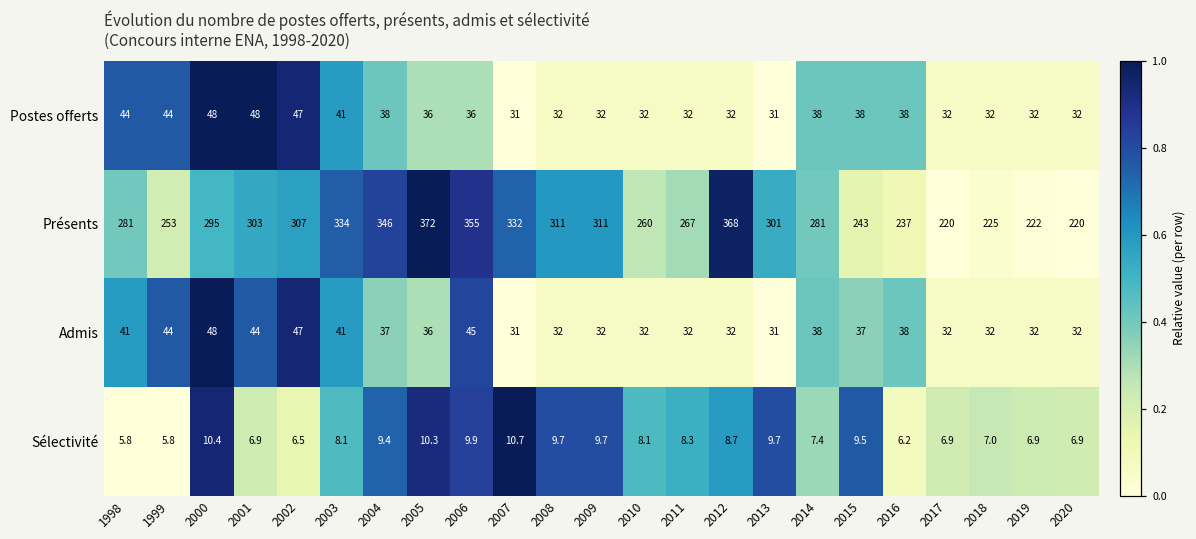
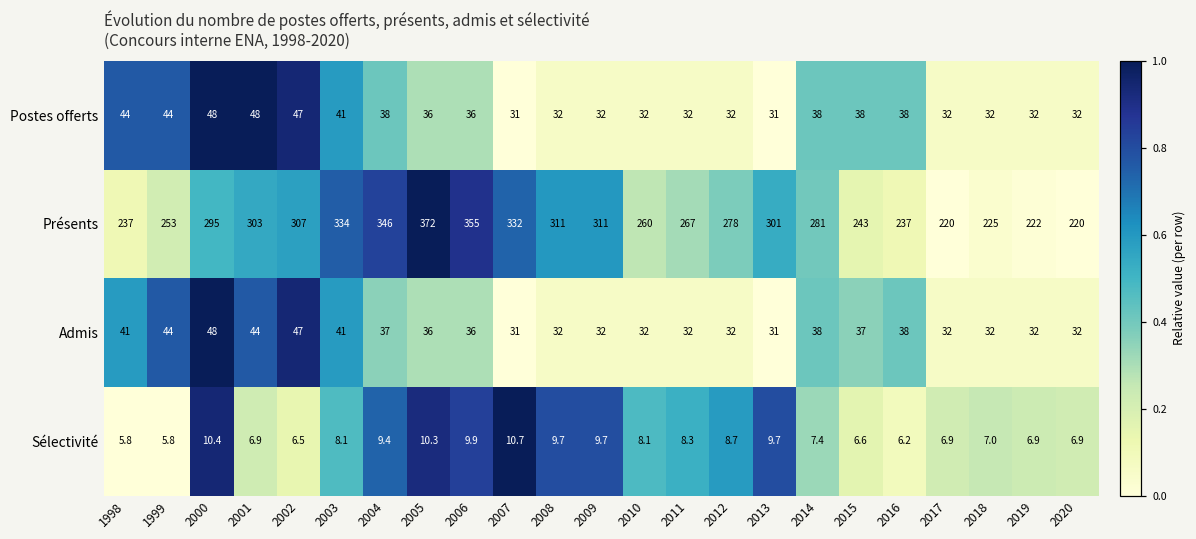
Présents, 1998: 281 -> 237
Présents, 2012: 368 -> 278
Admis, 2006: 45 -> 36
Sélectivité, 2015: 9.5 -> 6.6
